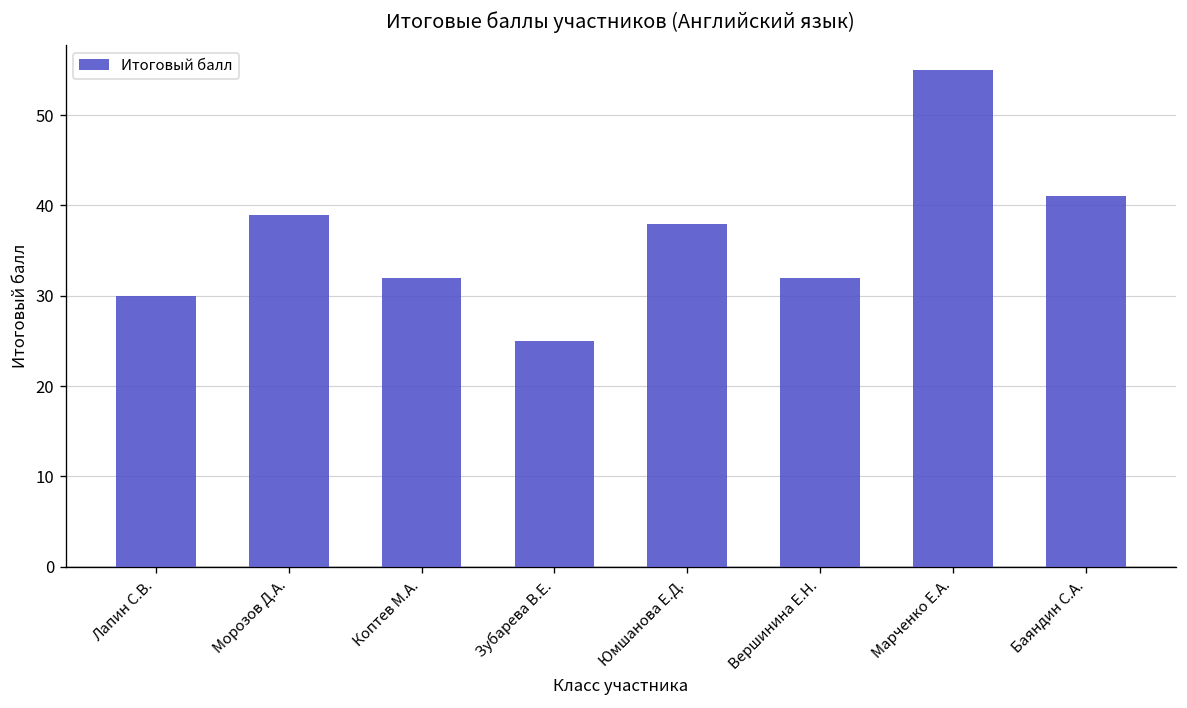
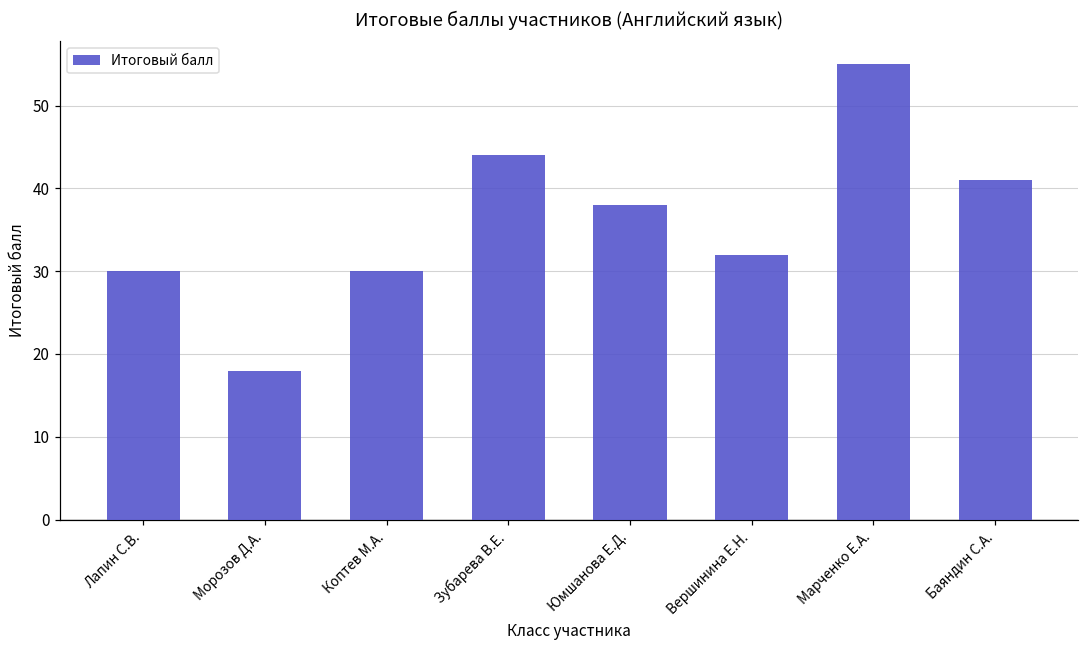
Морозов Д.А.: 39 -> 18
Коптев М.А.: 32 -> 30
Зубарева В.Е.: 25 -> 44
